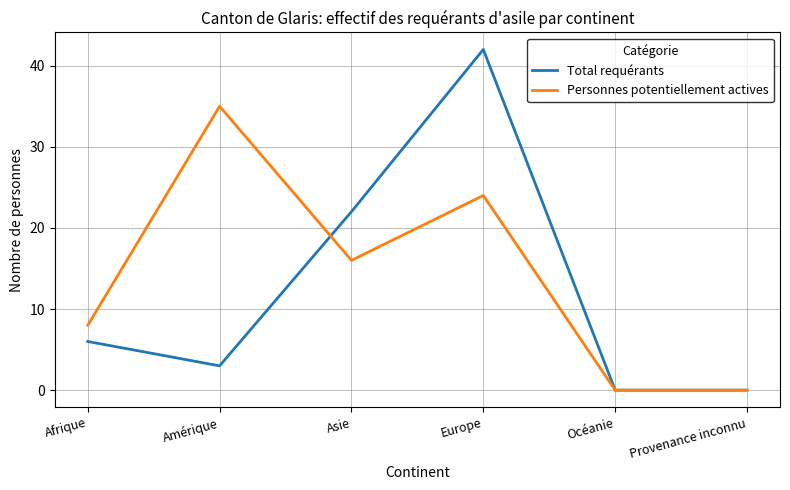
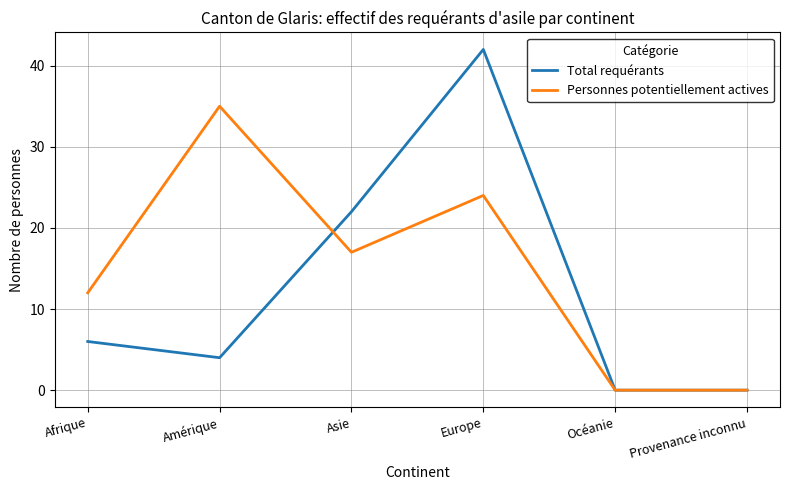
Personnes potentiellement actives, Afrique: 8 -> 12
Total requérants, Amérique: 3 -> 4
Personnes potentiellement actives, Asie: 16 -> 17
